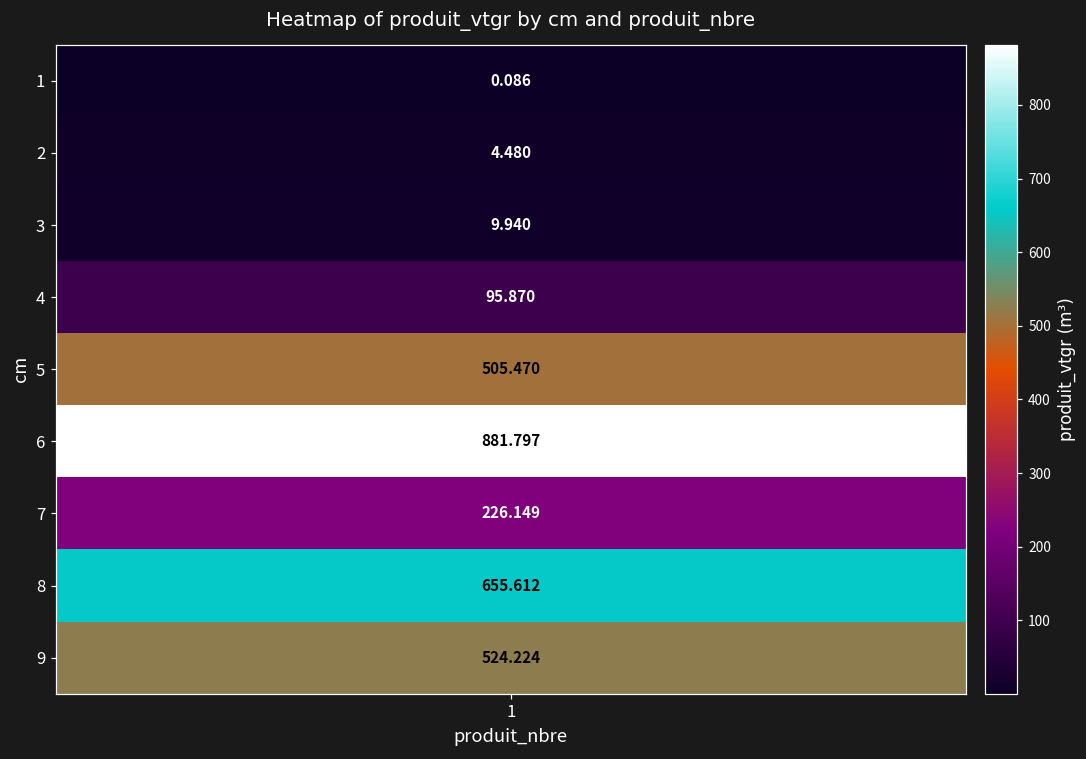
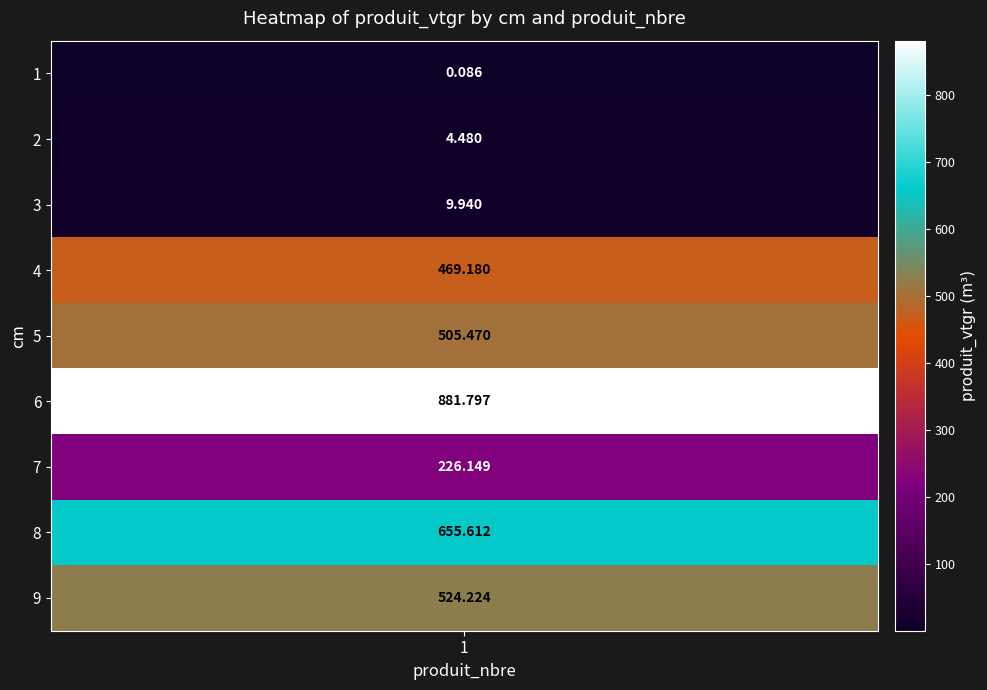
4, 1: 95.870 -> 469.180
